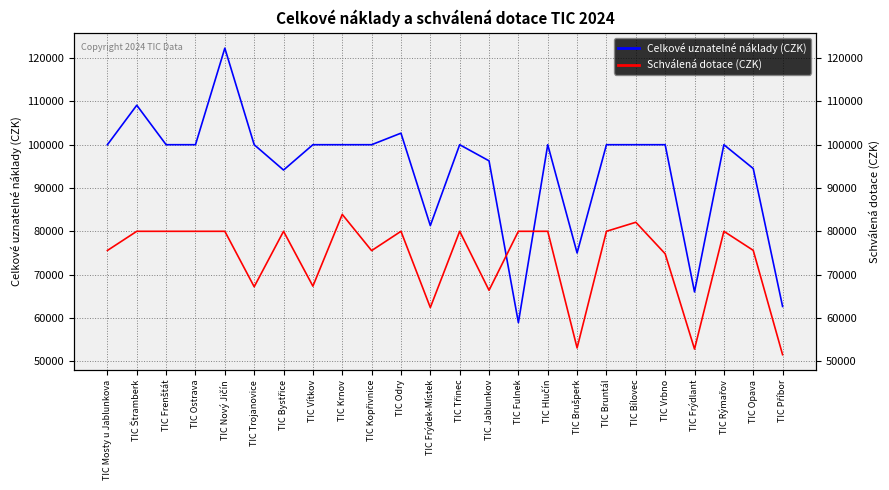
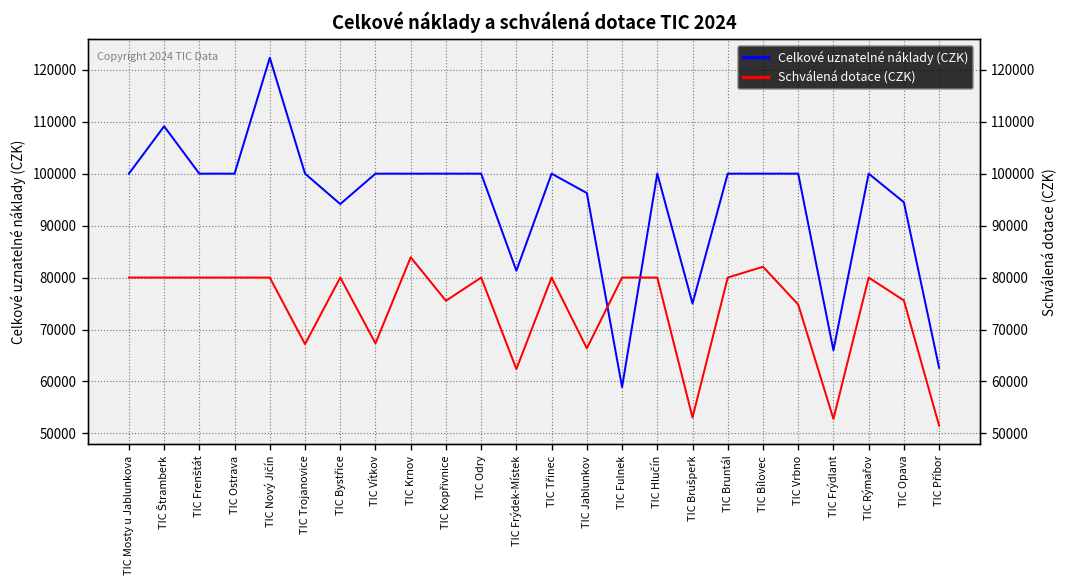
Schválená dotace (CZK), TIC Mosty u Jablunkova: 76000 -> 80000
Celkové uznatelné náklady (CZK), TIC Odry: 103000 -> 100000
